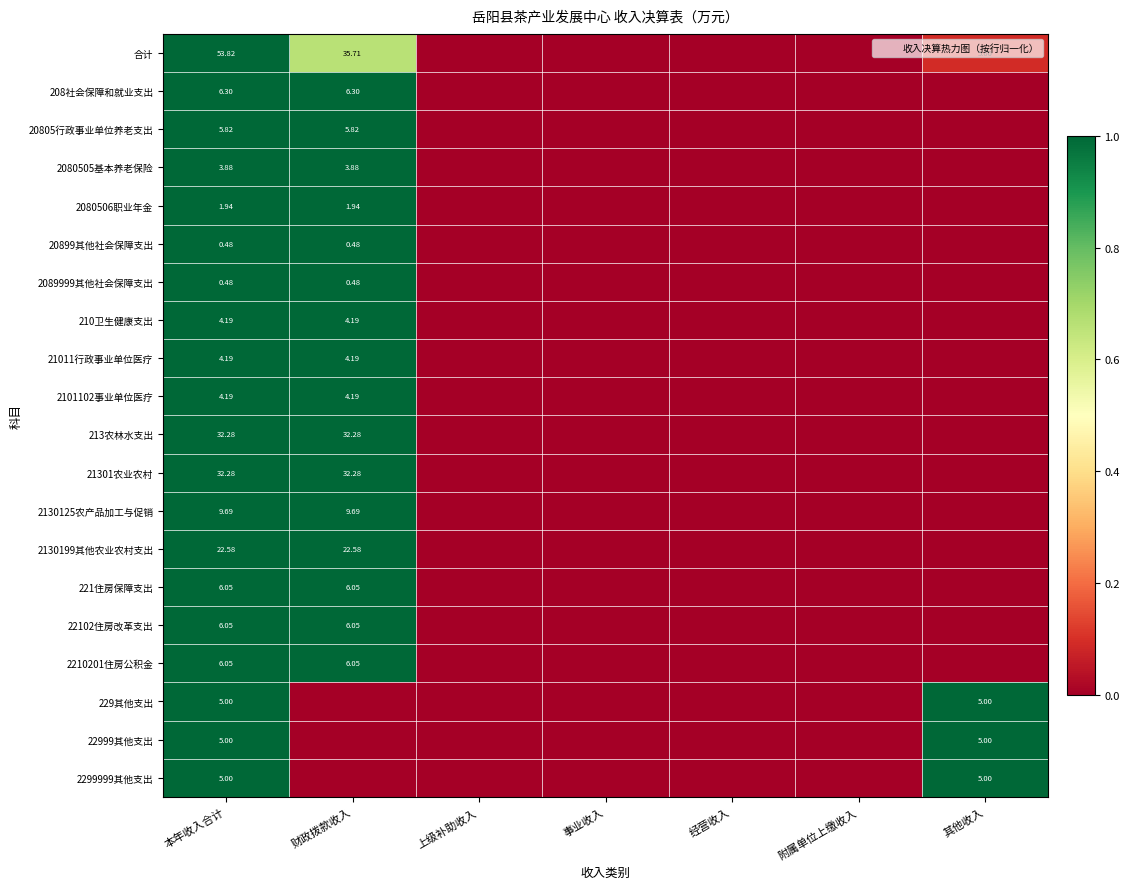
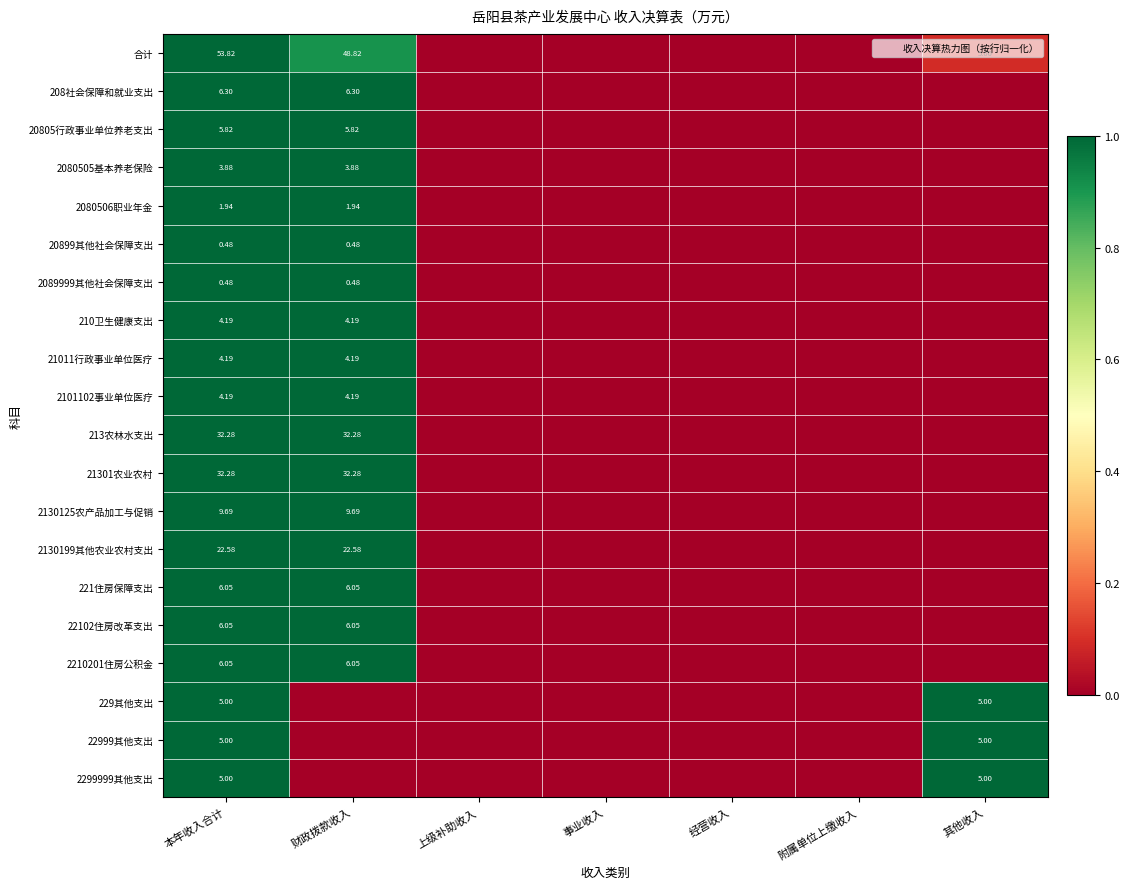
合计, 财政拨款收入: 35.71 -> 48.82
